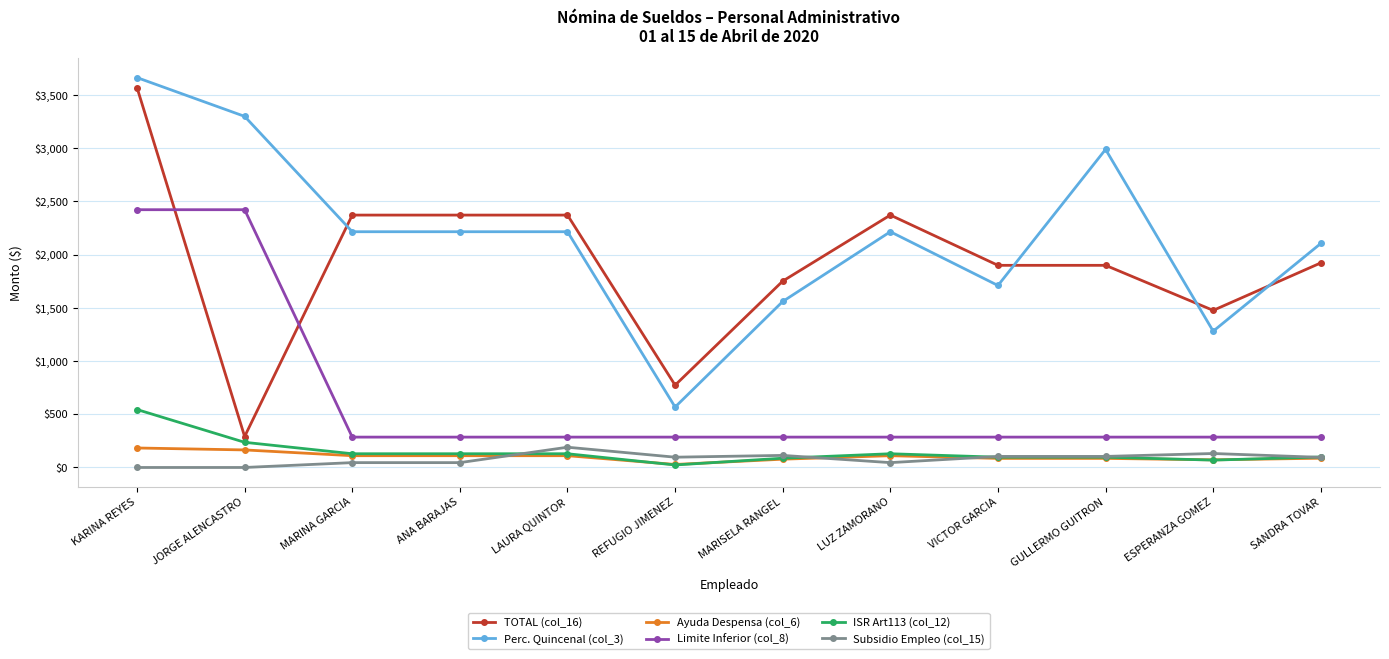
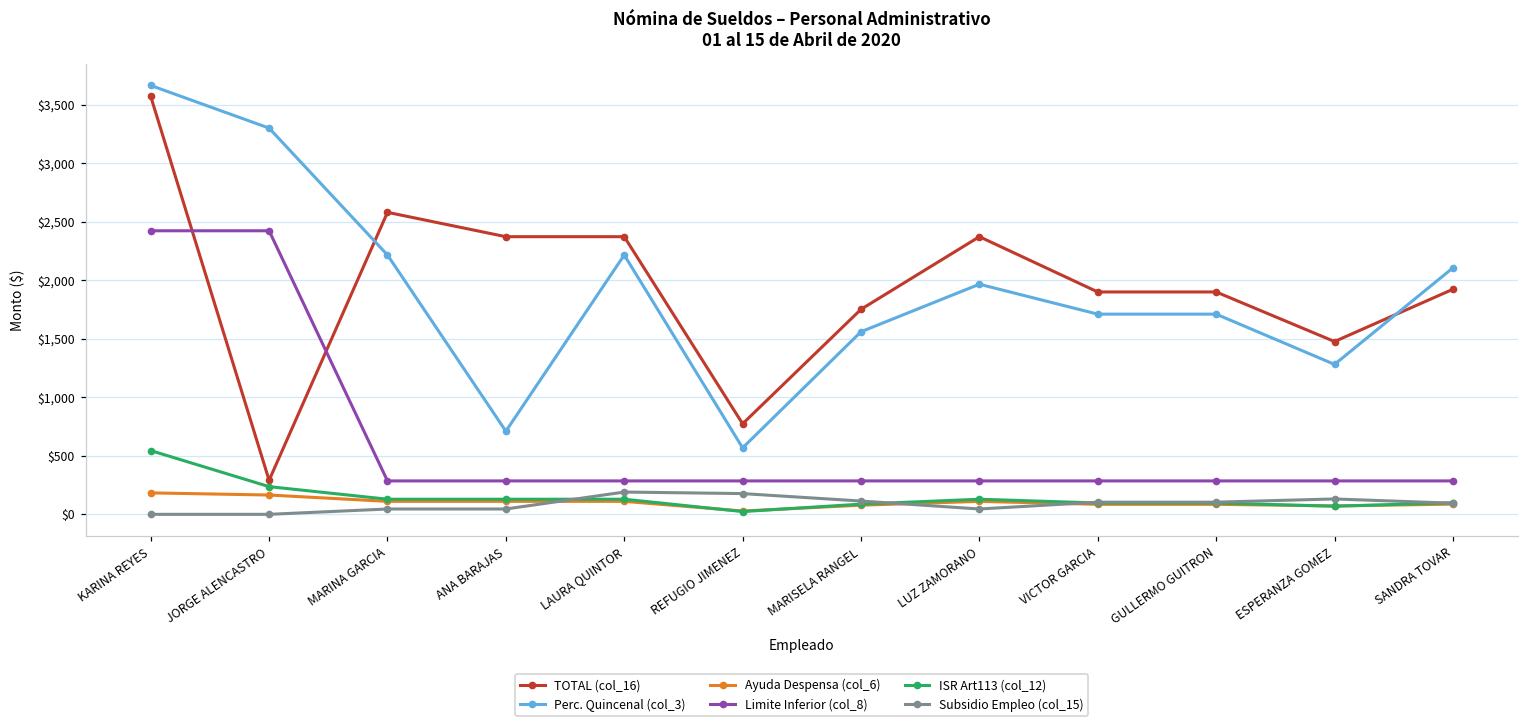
TOTAL (col_16), MARINA GARCIA: $2,370 -> $2,580
Perc. Quincenal (col_3), ANA BARAJAS: $2,220 -> $710
Subsidio Empleo (col_15), REFUGIO JIMENEZ: $100 -> $180
Perc. Quincenal (col_3), LUZ ZAMORANO: $2,220 -> $1,970
Perc. Quincenal (col_3), GULLERMO GUITRON: $2,990 -> $1,710
